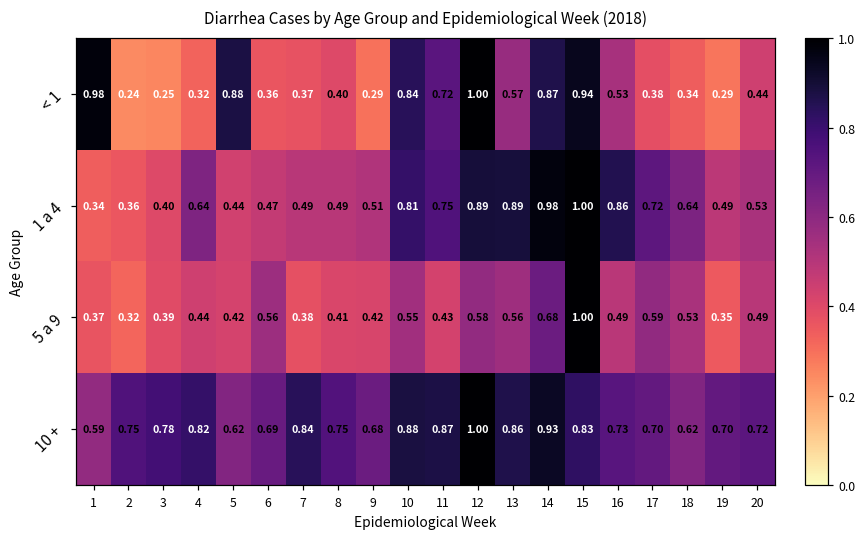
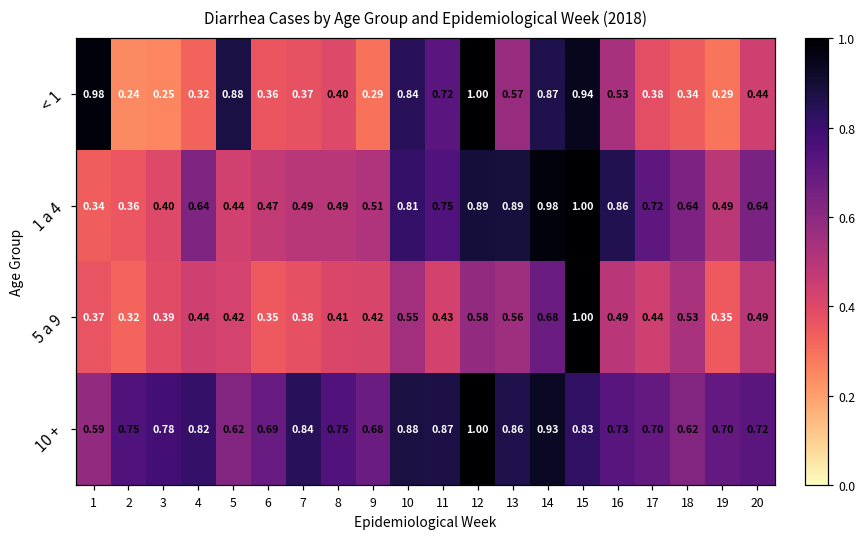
1 a 4, 20: 0.53 -> 0.64
5 a 9, 6: 0.56 -> 0.35
5 a 9, 17: 0.59 -> 0.44
